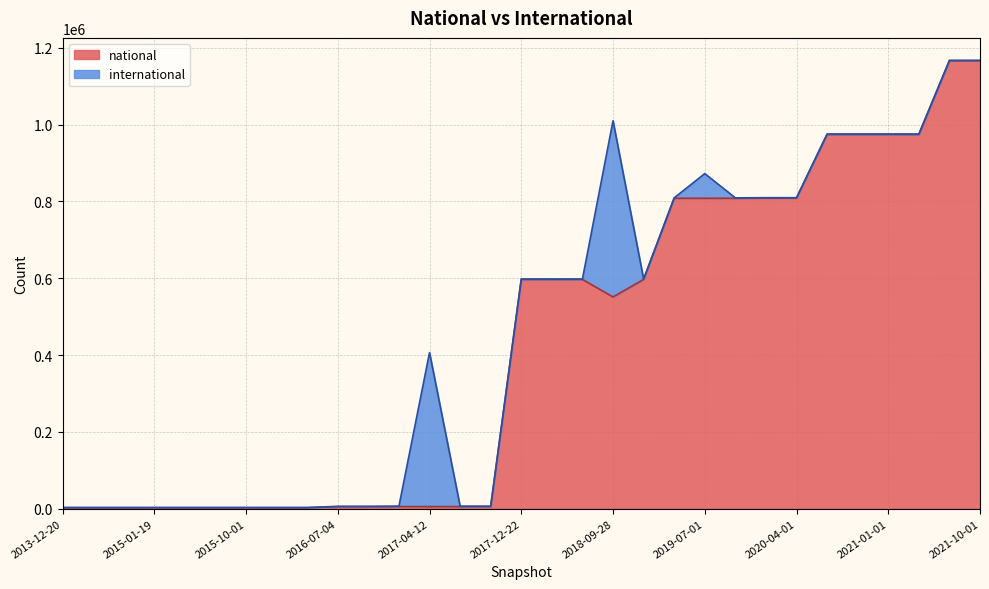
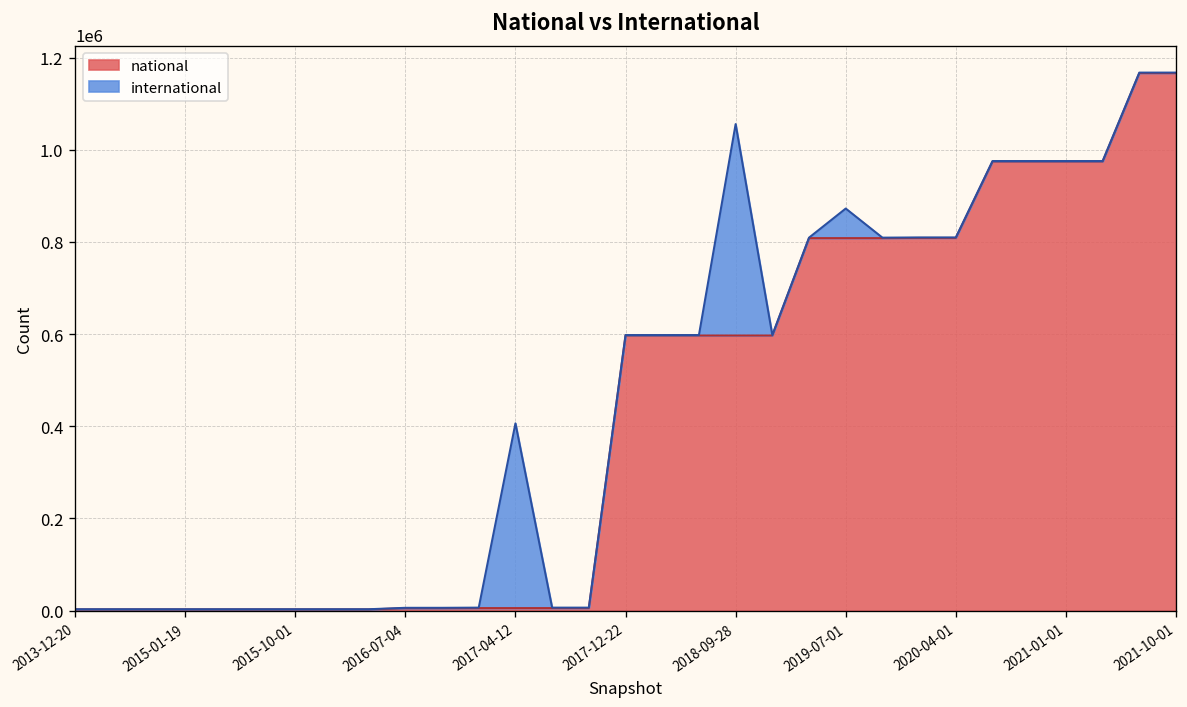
national, 2018-09-28: 550000 -> 600000
